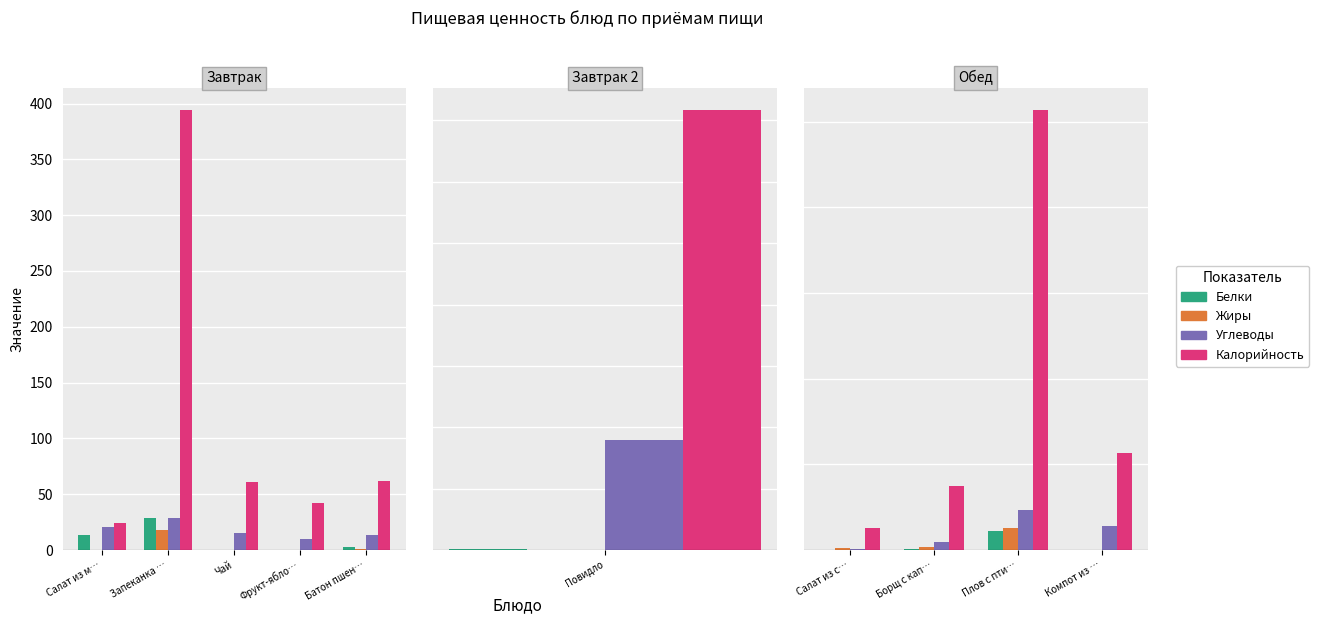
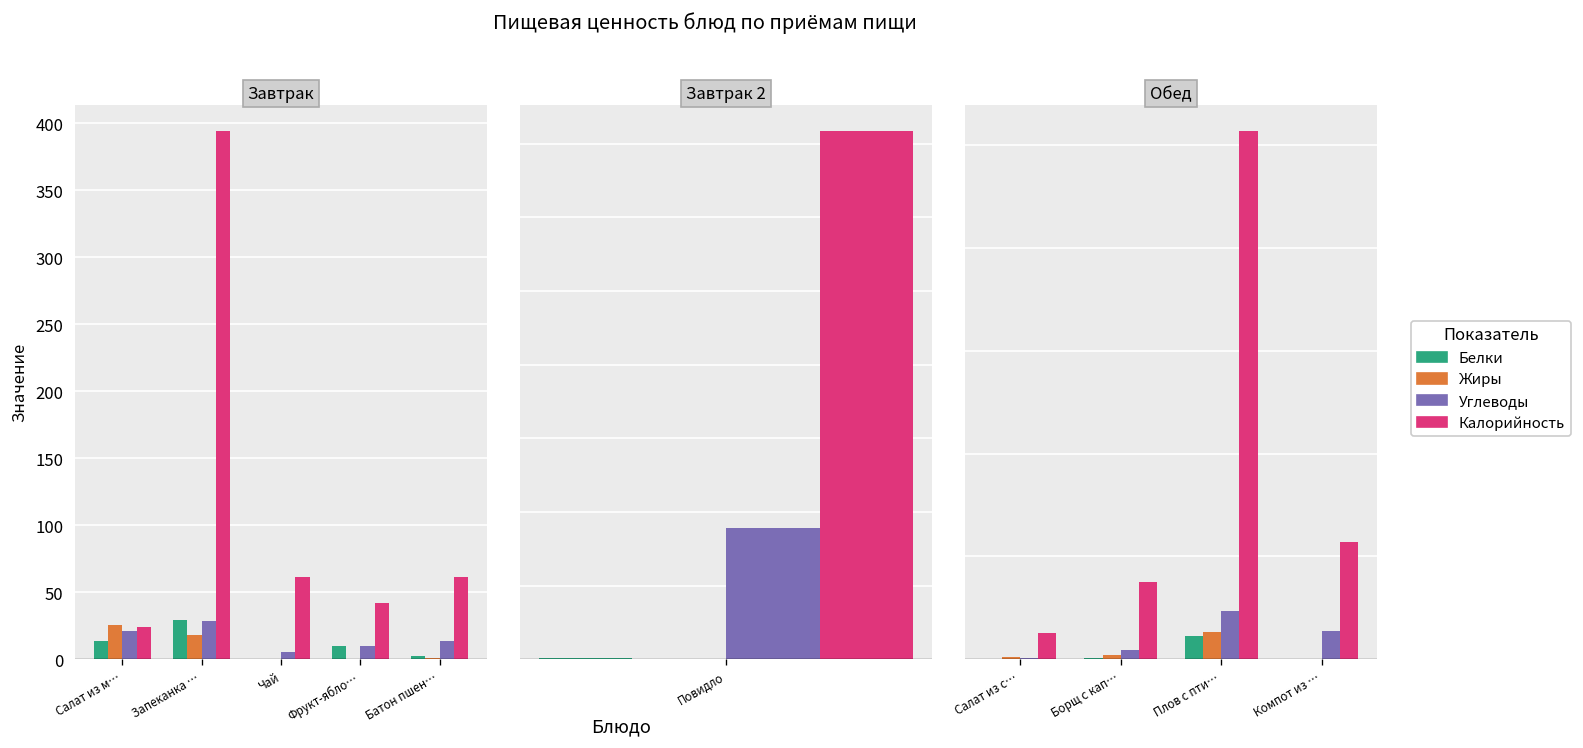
Завтрак, Жиры, Салат из м…: 0 -> 26
Завтрак, Углеводы, Чай: 15 -> 5
Завтрак, Белки, Фрукт-ябло…: 0 -> 10
